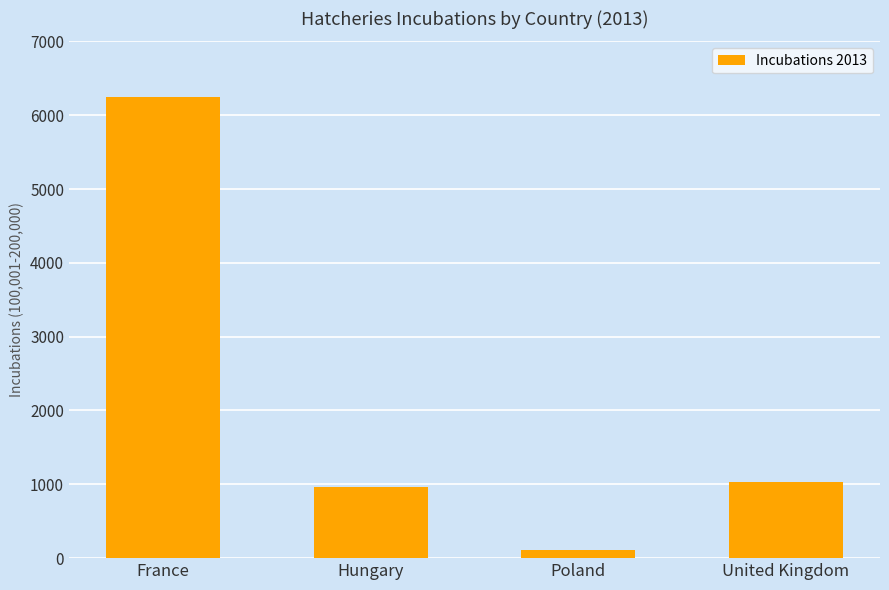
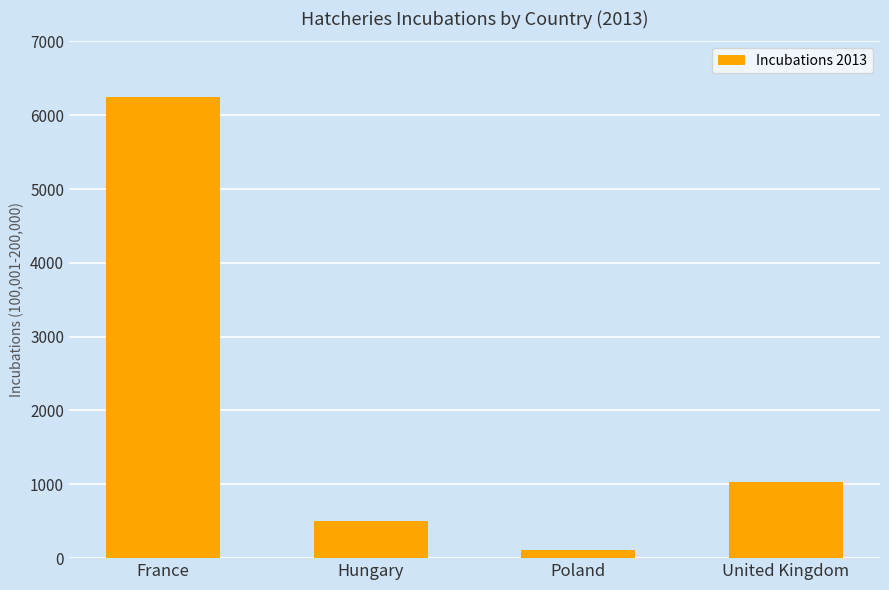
Hungary: 1000 -> 500
